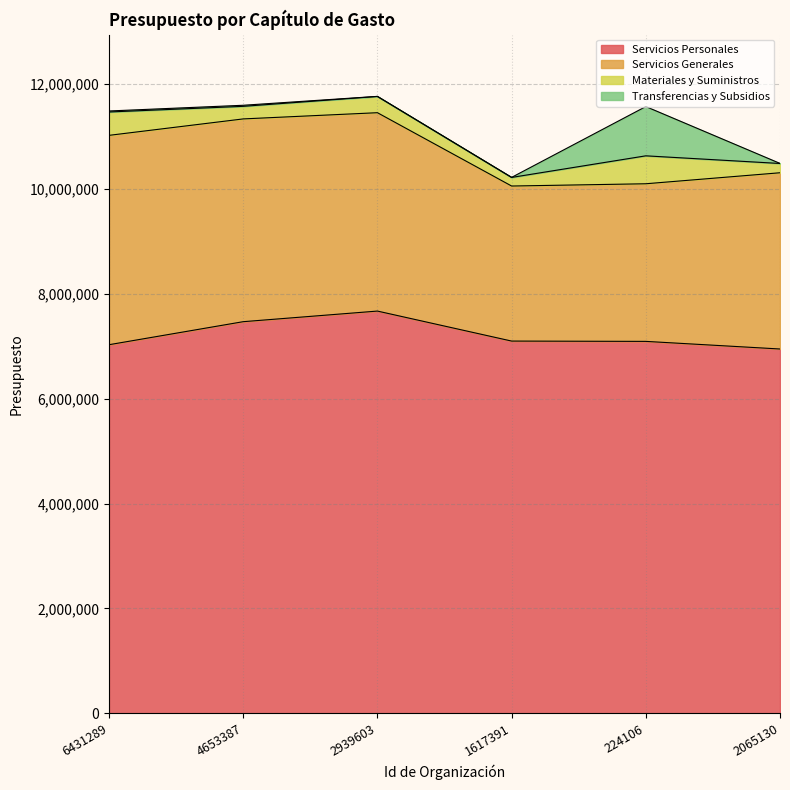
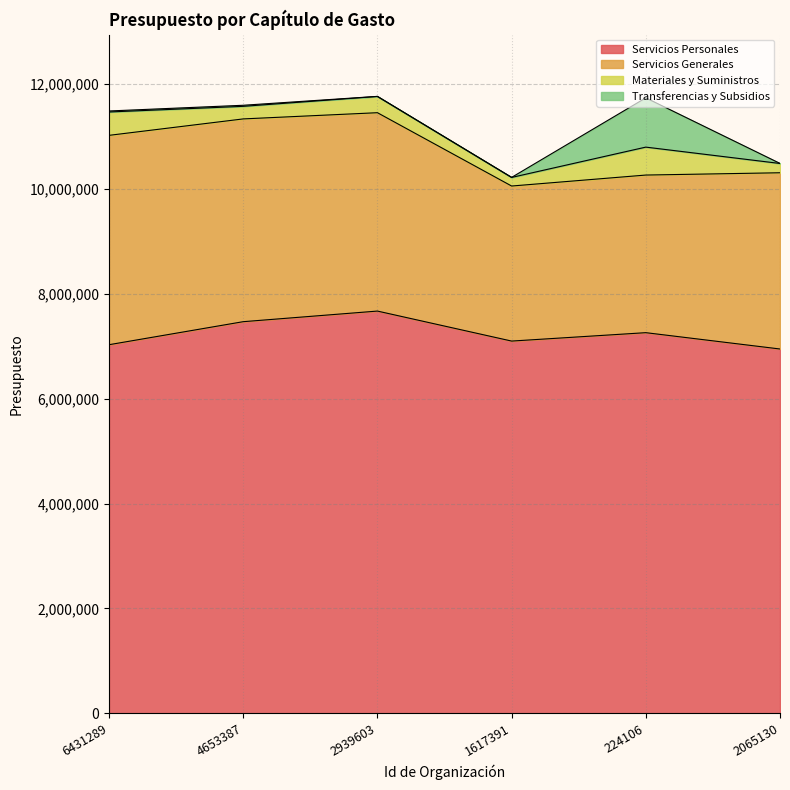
Servicios Personales, 224106: 7,100,000 -> 7,300,000
